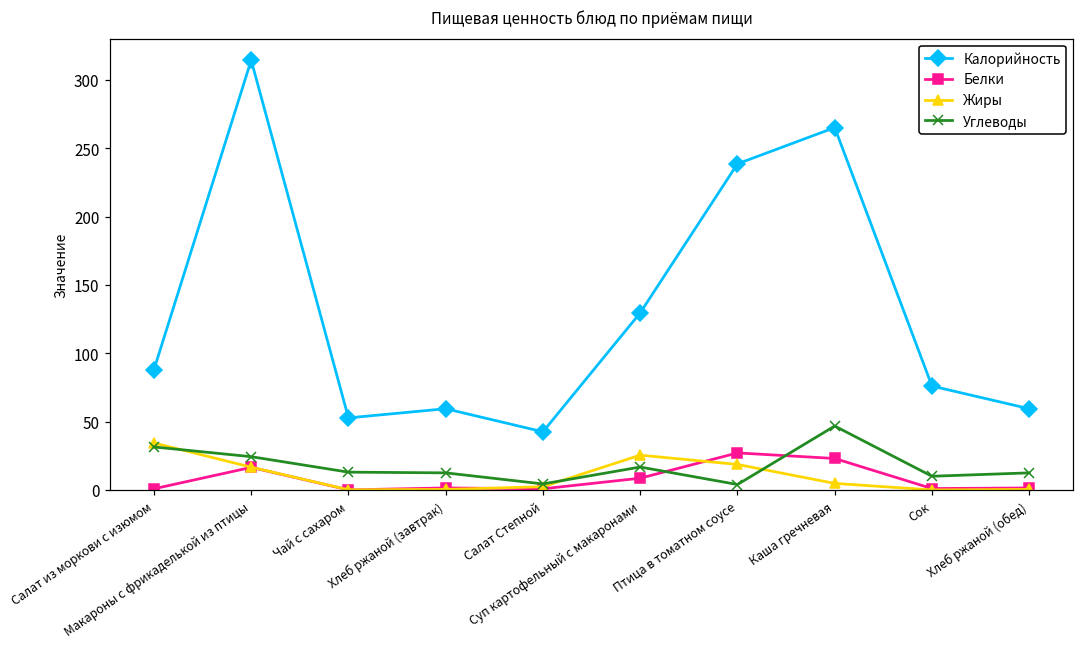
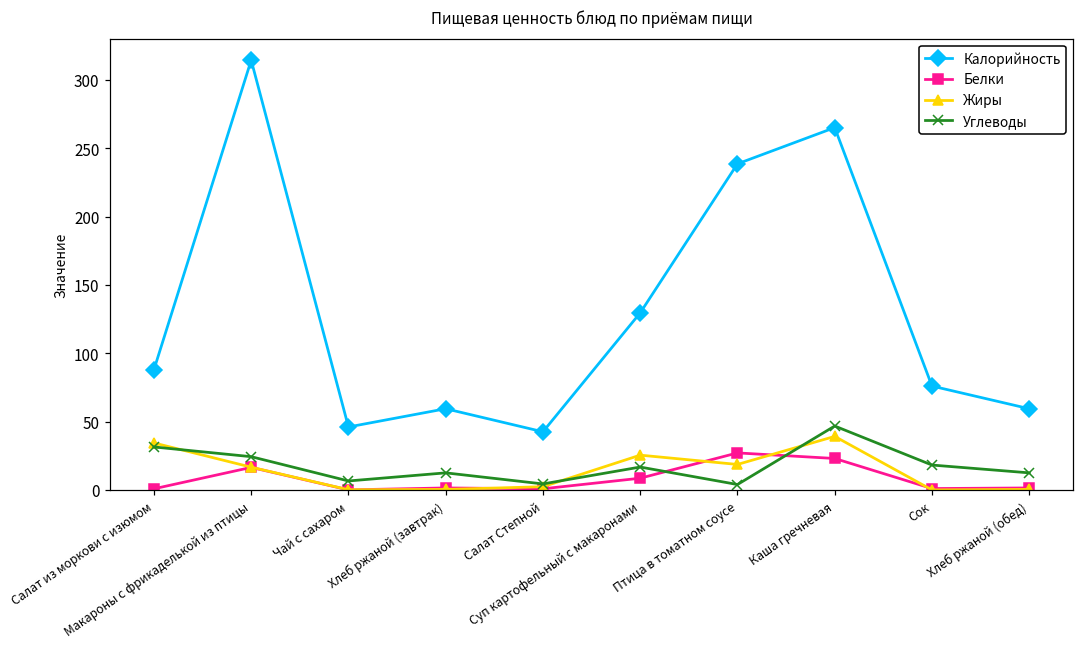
Калорийность, Чай с сахаром: 53 -> 46
Углеводы, Чай с сахаром: 13 -> 7
Жиры, Каша гречневая: 5 -> 39
Углеводы, Сок: 10 -> 18
